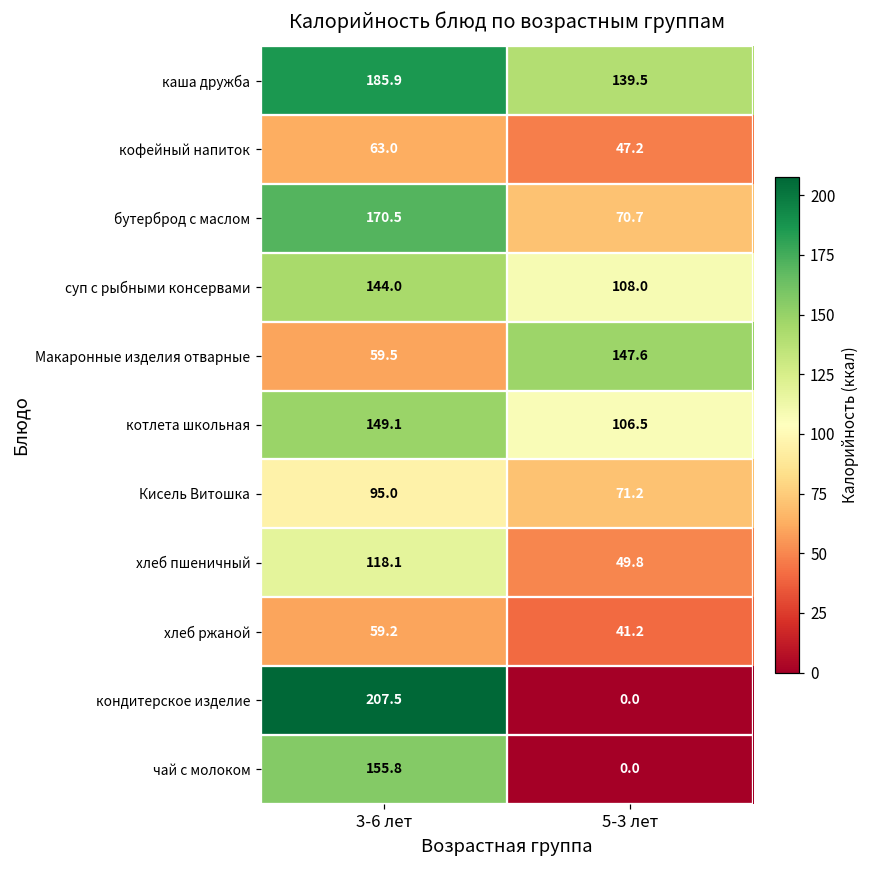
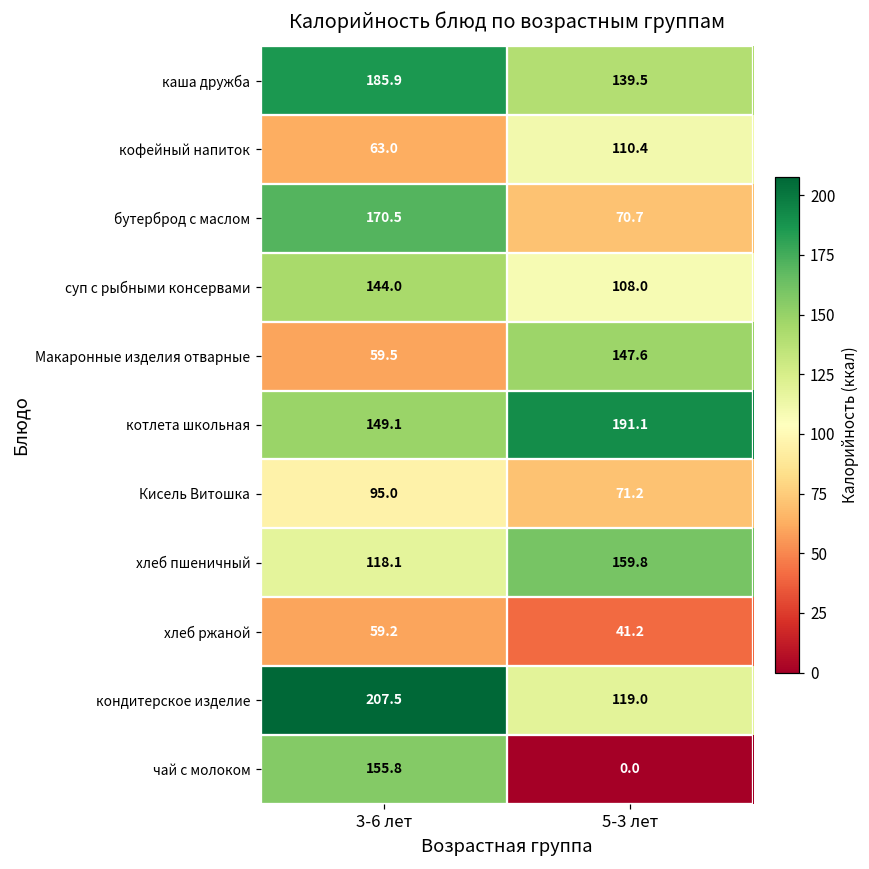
кофейный напиток, 5-3 лет: 47.2 -> 110.4
котлета школьная, 5-3 лет: 106.5 -> 191.1
хлеб пшеничный, 5-3 лет: 49.8 -> 159.8
кондитерское изделие, 5-3 лет: 0.0 -> 119.0
